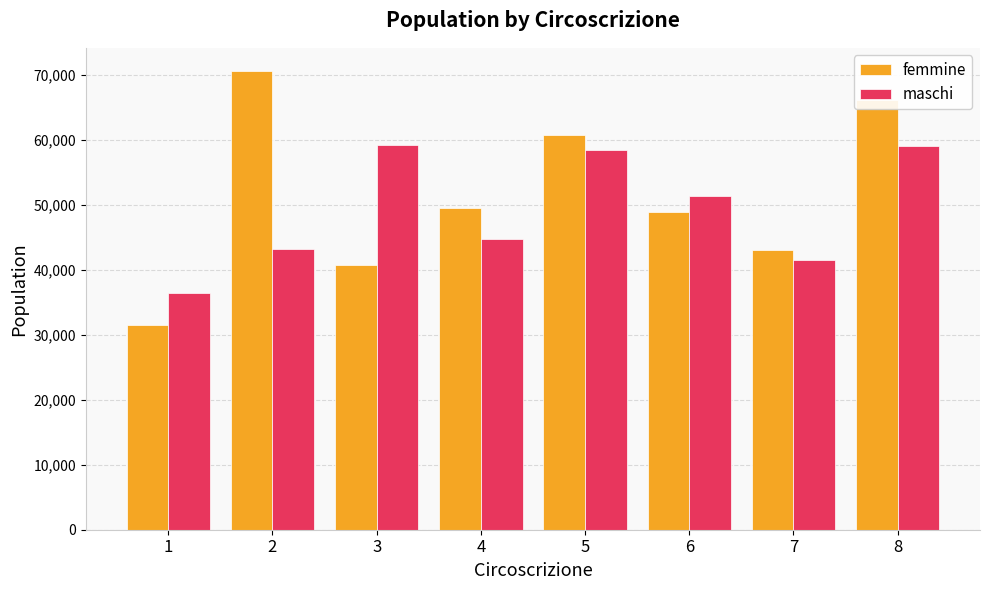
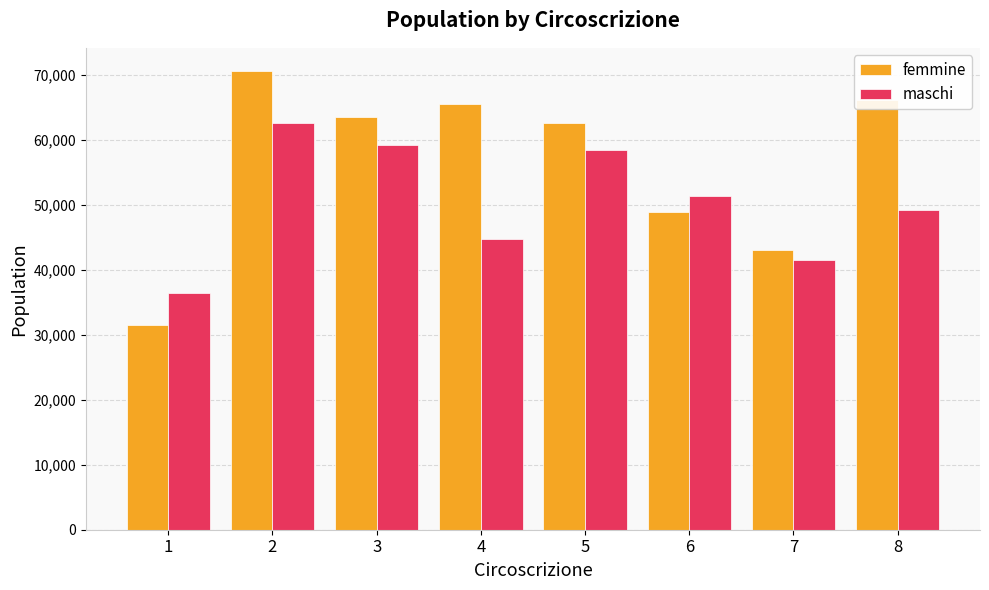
maschi, 2: 43,000 -> 63,000
femmine, 3: 41,000 -> 64,000
femmine, 4: 50,000 -> 66,000
femmine, 5: 61,000 -> 63,000
maschi, 8: 59,000 -> 49,000
